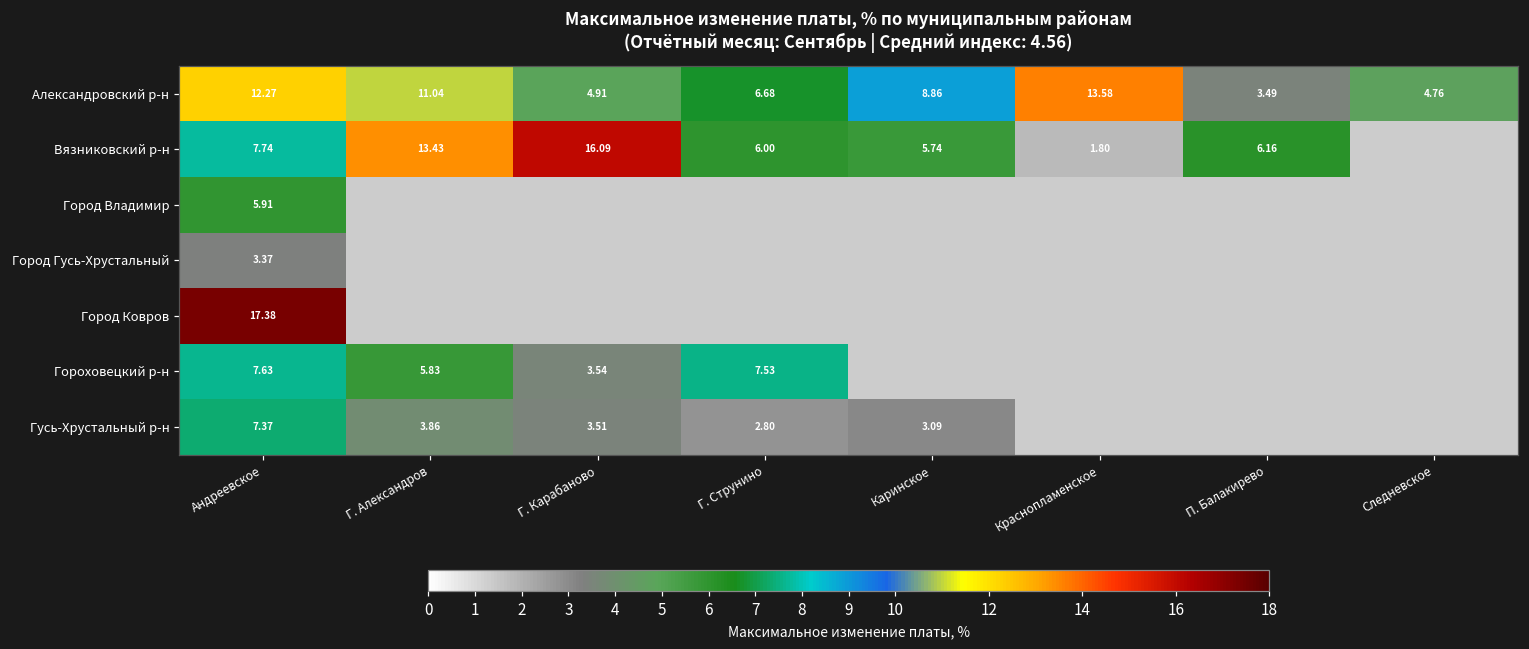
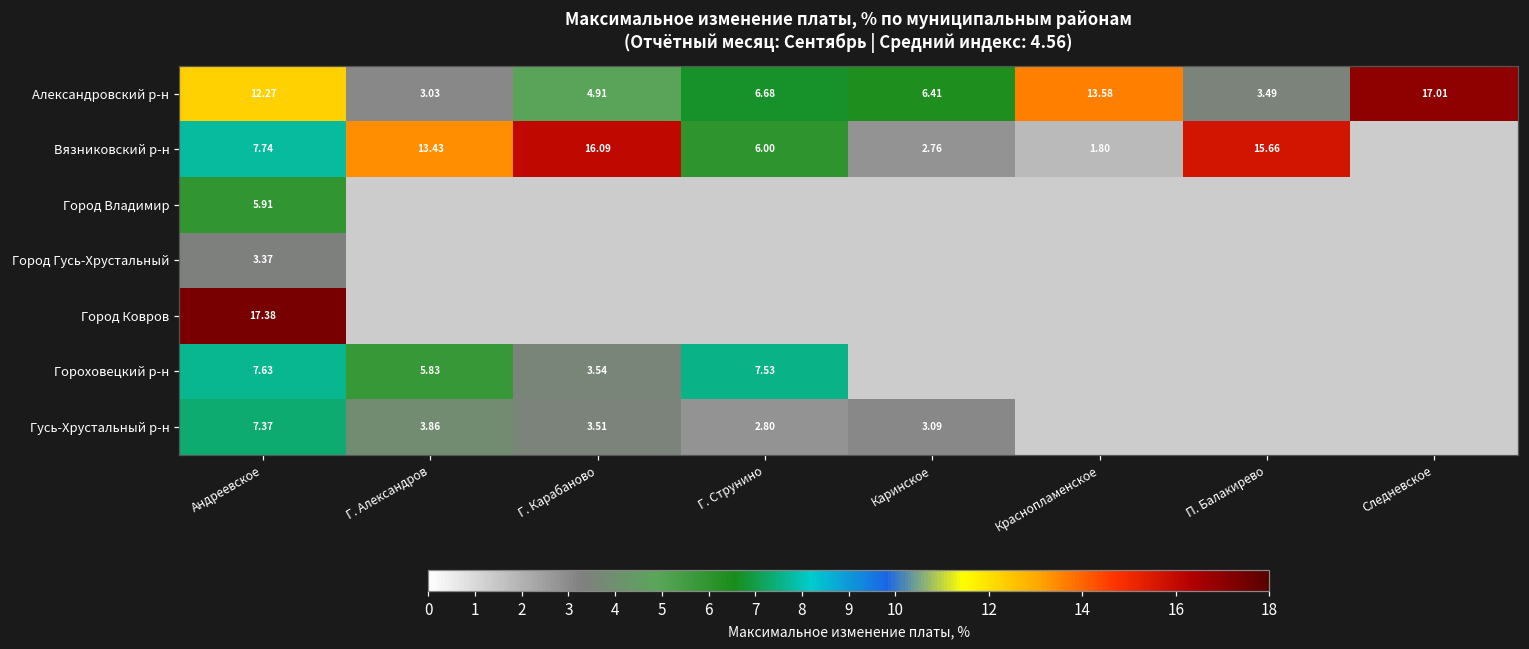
Александровский р-н, Г. Александров: 11.04 -> 3.03
Александровский р-н, Каринское: 8.86 -> 6.41
Александровский р-н, Следневское: 4.76 -> 17.01
Вязниковский р-н, Каринское: 5.74 -> 2.76
Вязниковский р-н, П. Балакирево: 6.16 -> 15.66
